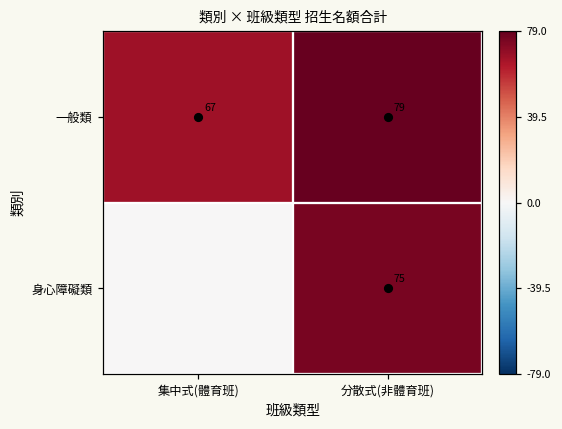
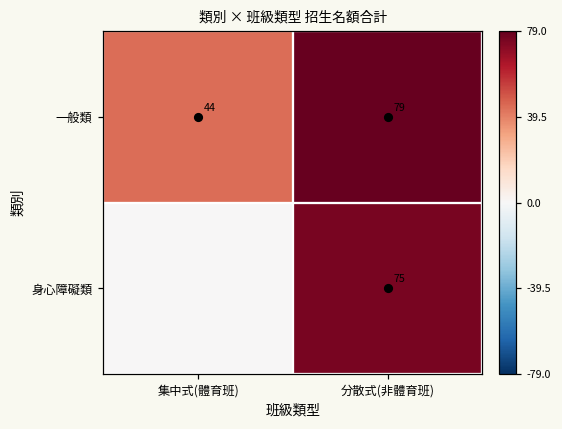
一般類, 集中式(體育班): 67 -> 44
